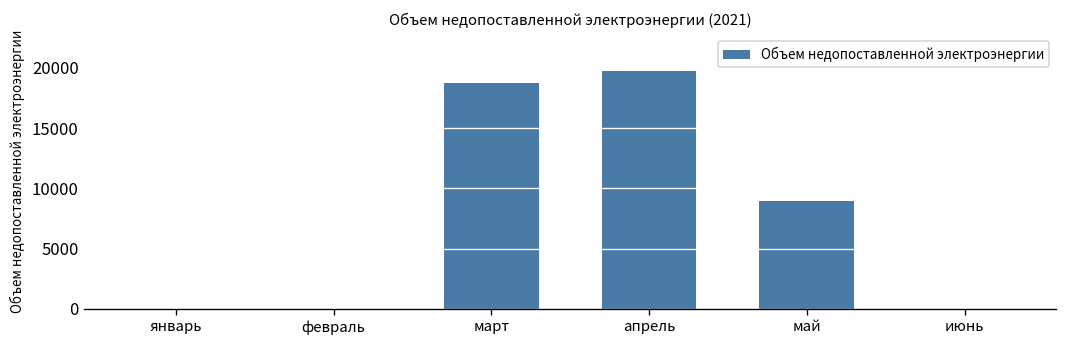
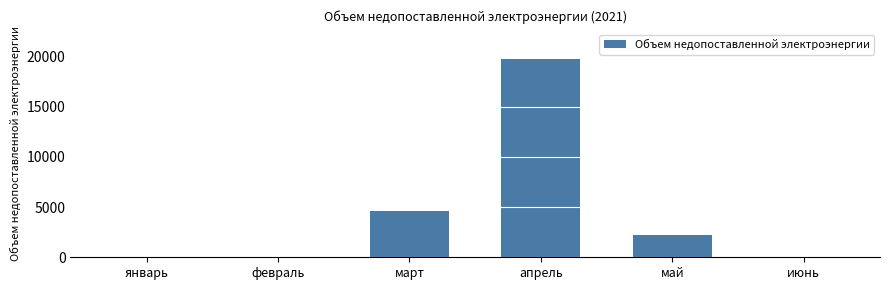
март: 18700 -> 4600
май: 9000 -> 2200
